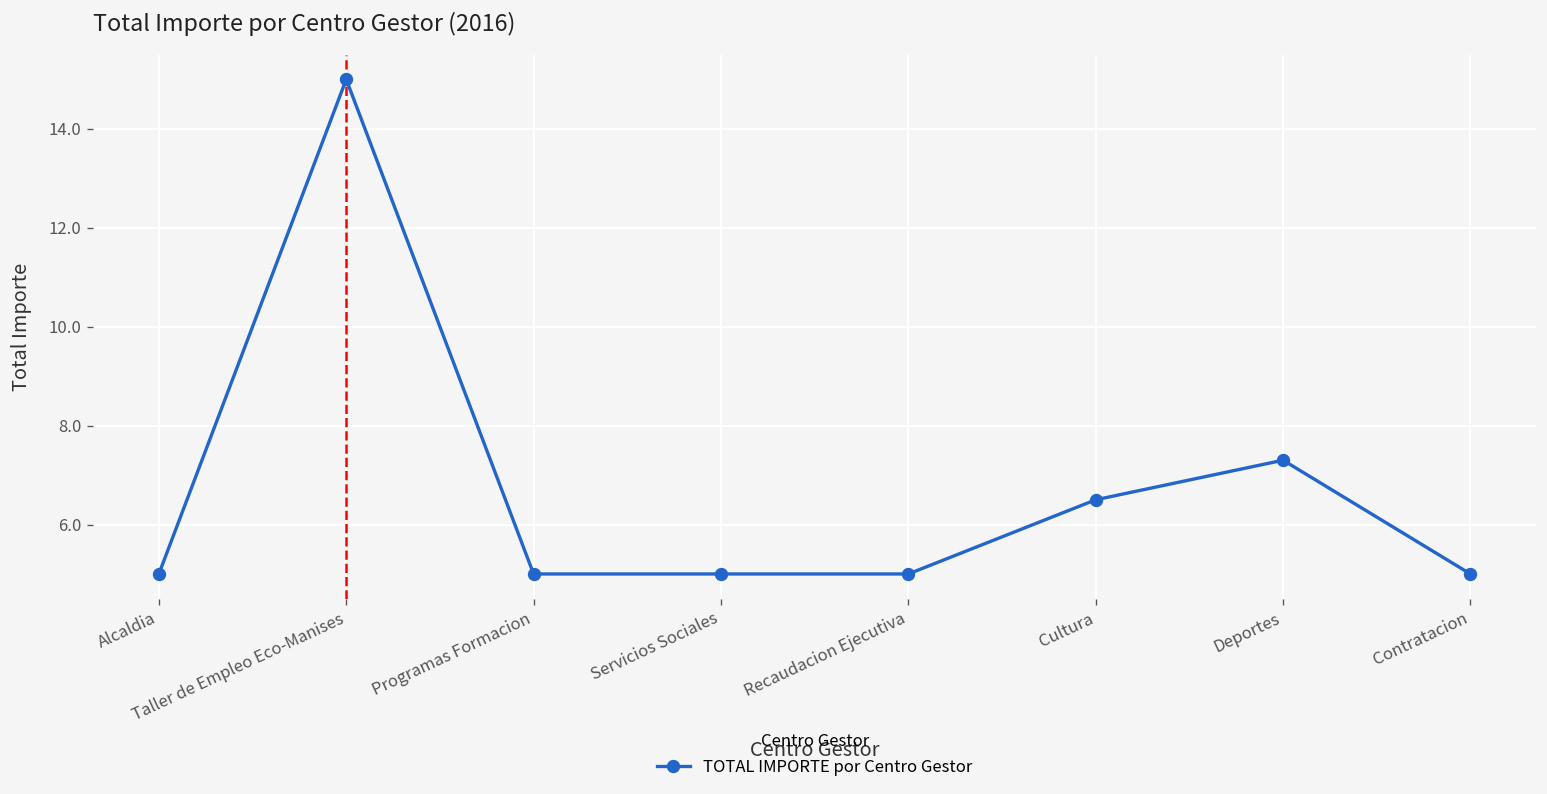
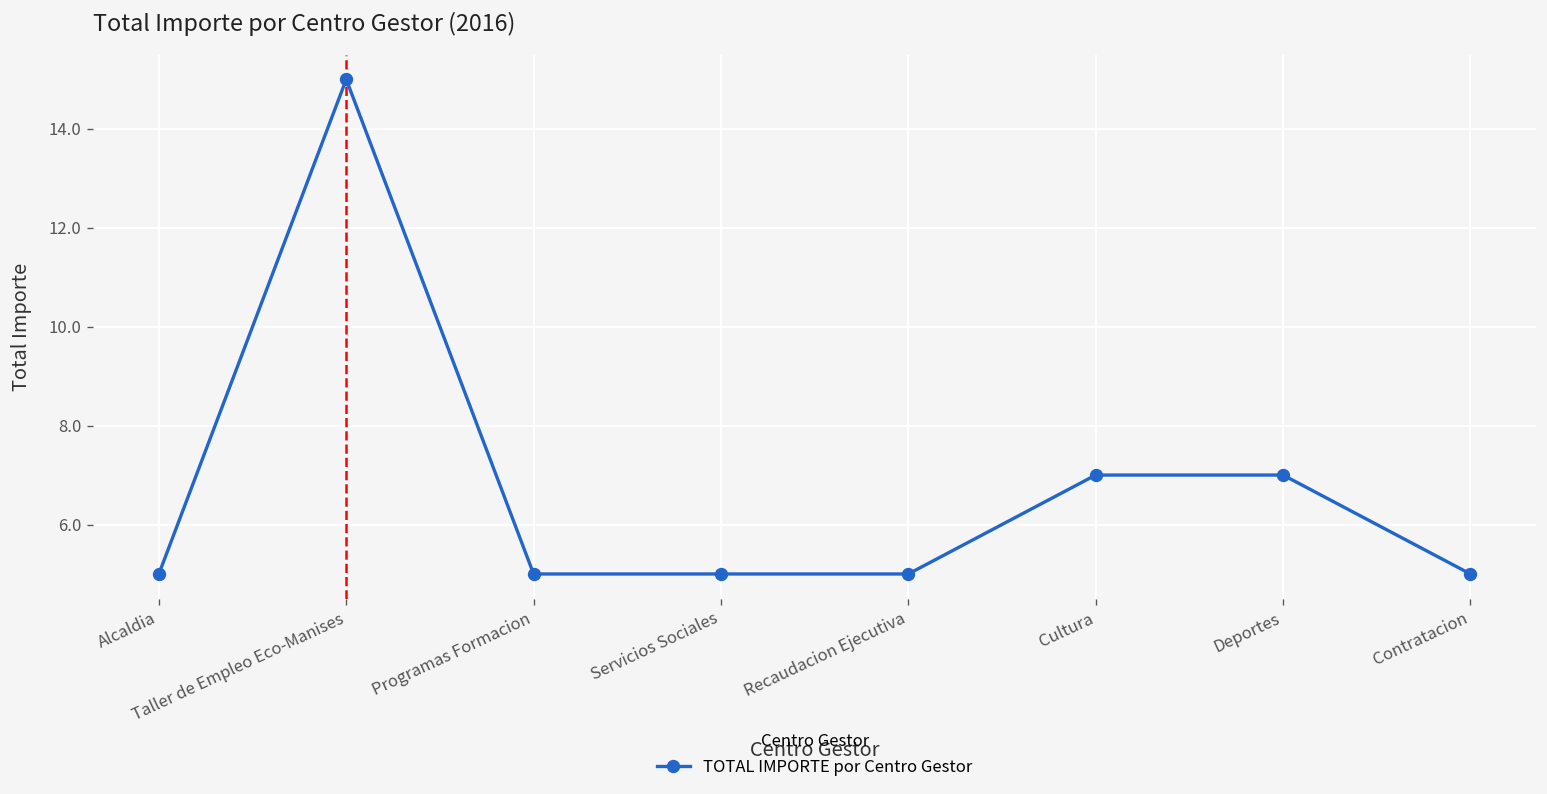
Cultura: 6.5 -> 7.0
Deportes: 7.3 -> 7.0
